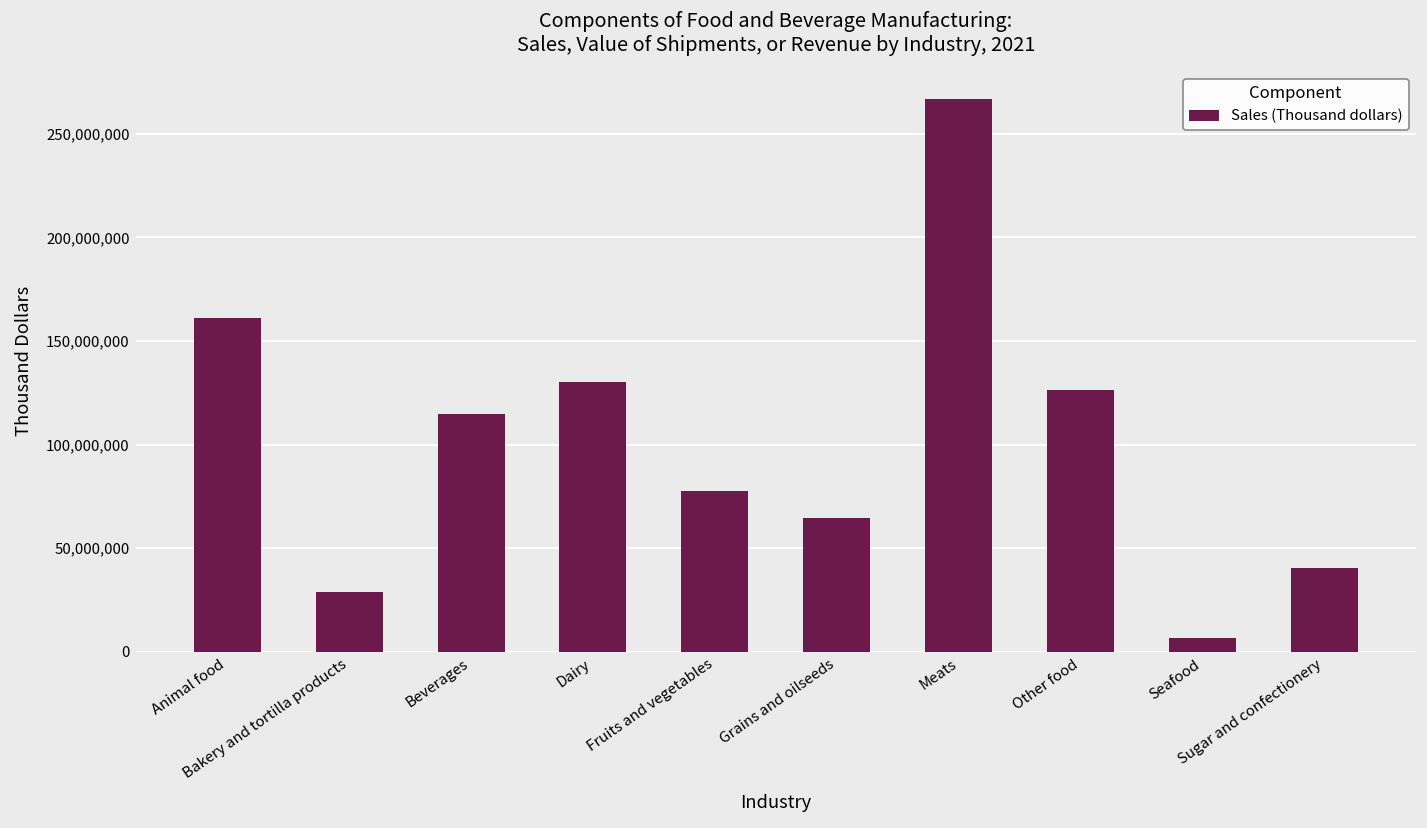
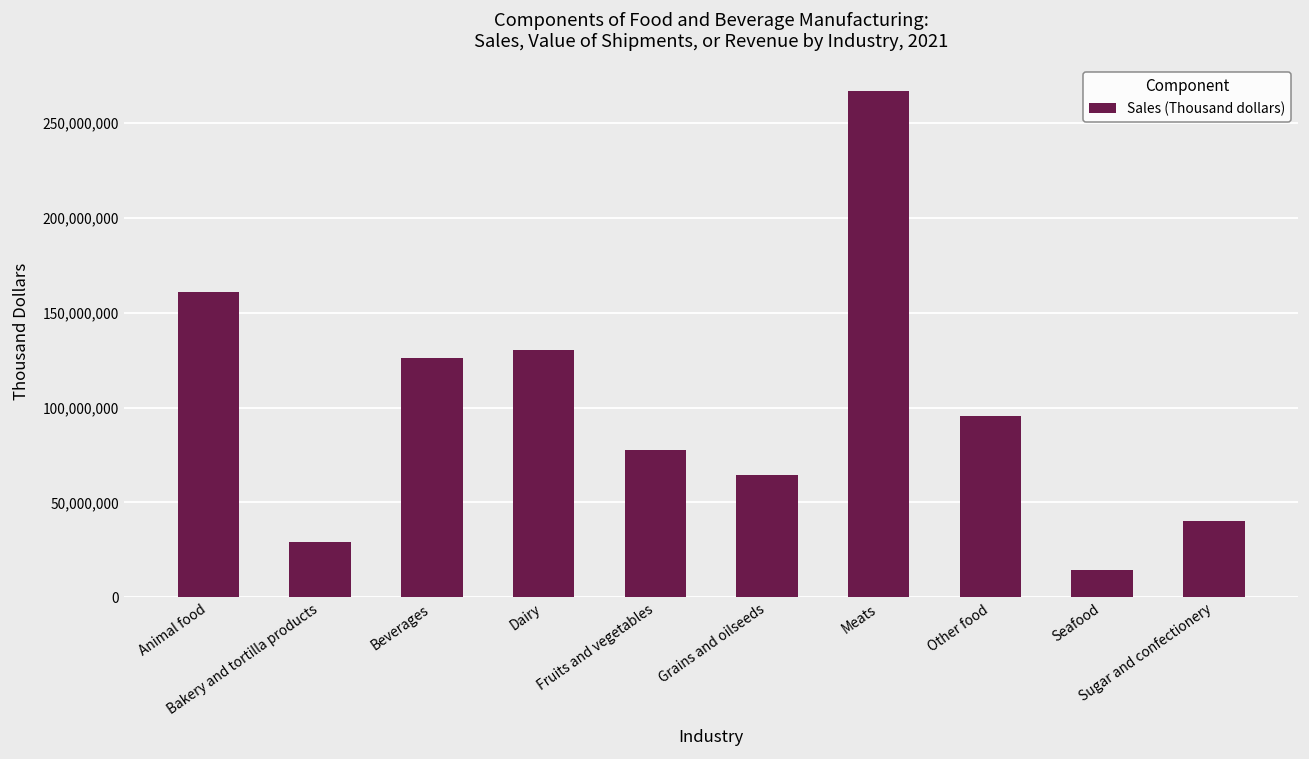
Beverages: 115,000,000 -> 126,000,000
Other food: 127,000,000 -> 96,000,000
Seafood: 7,000,000 -> 14,000,000
